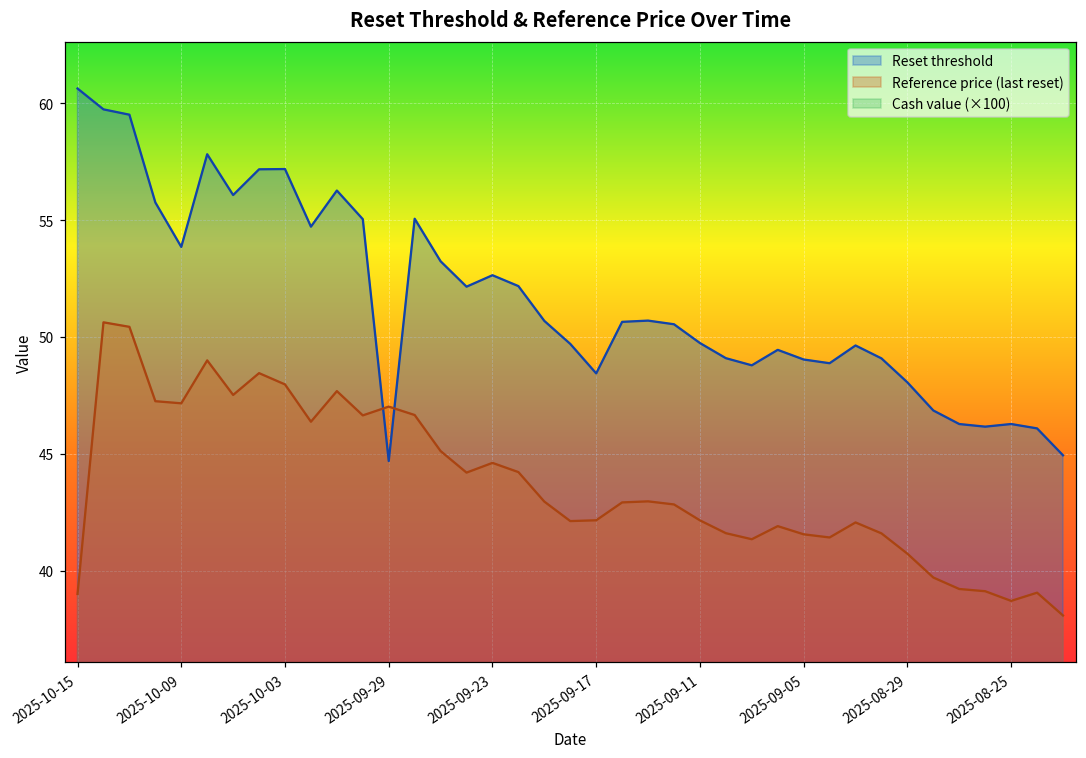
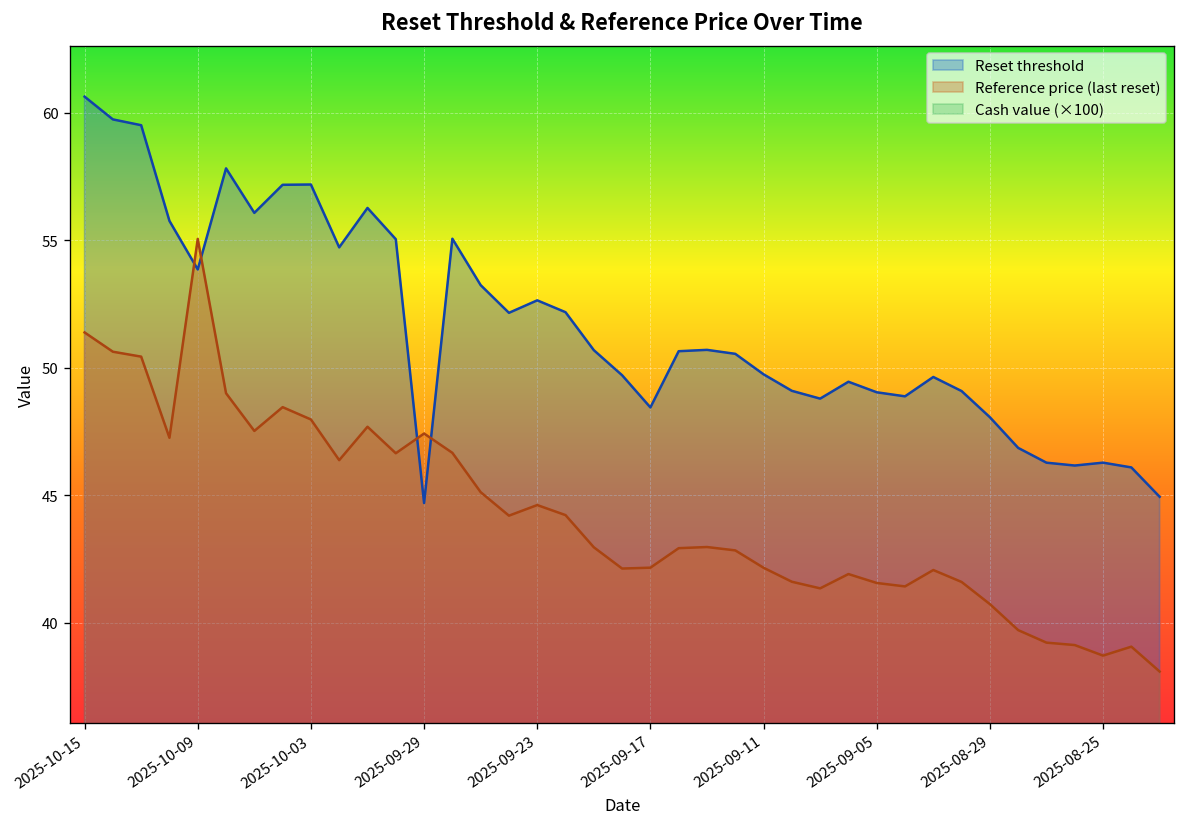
Reference price (last reset), 2025-10-15: 39.0 -> 51.4
Reference price (last reset), 2025-10-09: 47.2 -> 55.0
Reference price (last reset), 2025-09-29: 47.0 -> 47.4
